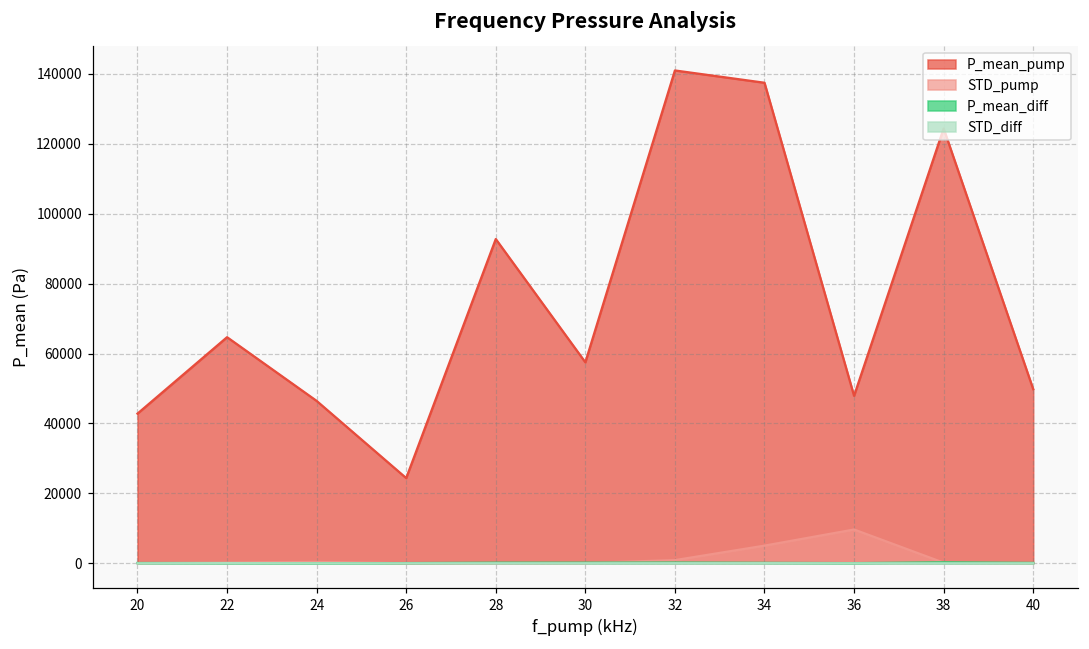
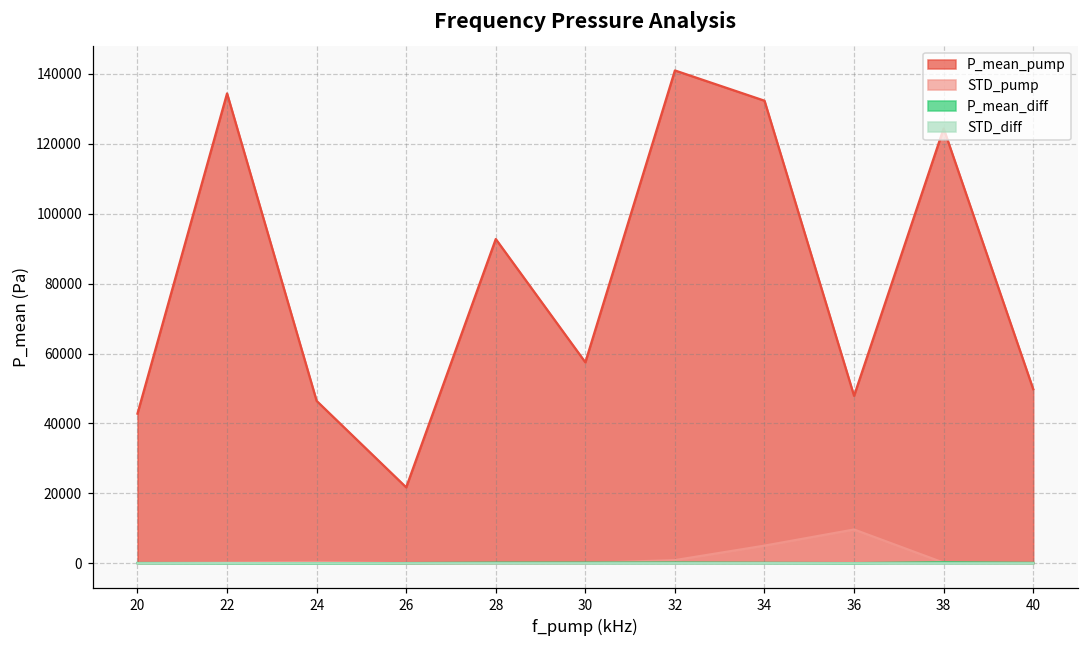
P_mean_pump, 22: 65000 -> 134000
P_mean_pump, 26: 24000 -> 22000
P_mean_pump, 34: 137000 -> 132000
